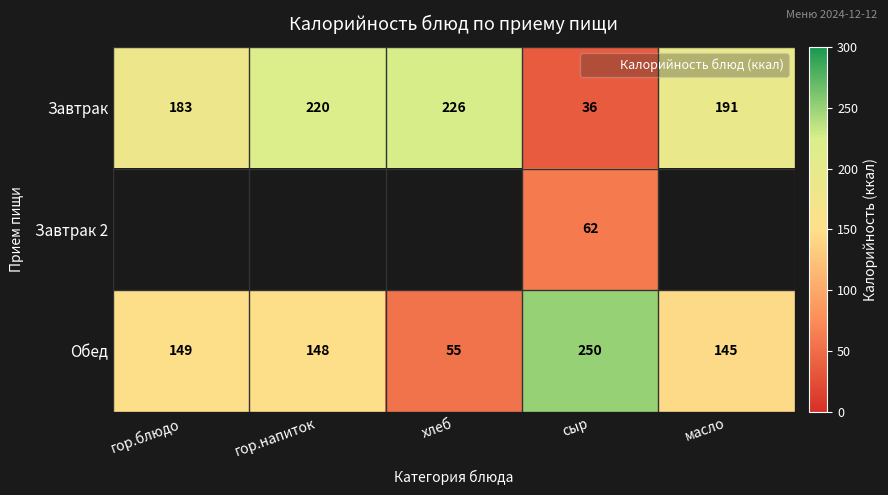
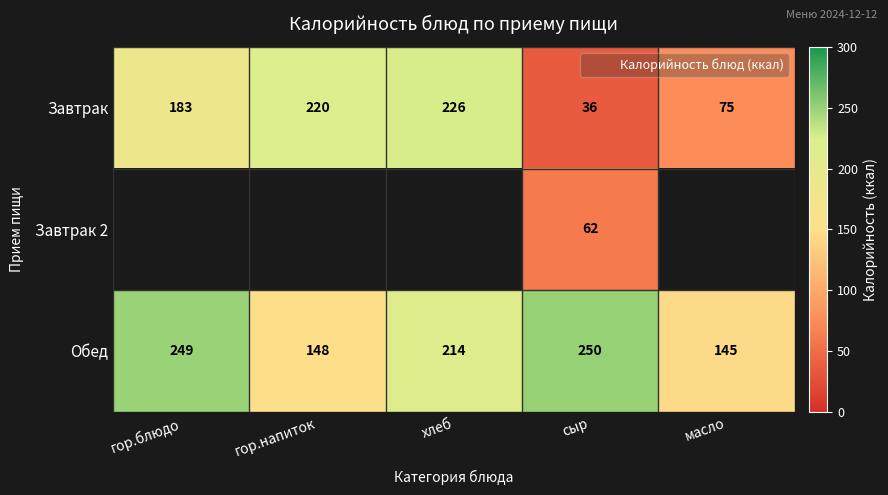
Завтрак, масло: 191 -> 75
Обед, гор.блюдо: 149 -> 249
Обед, хлеб: 55 -> 214
